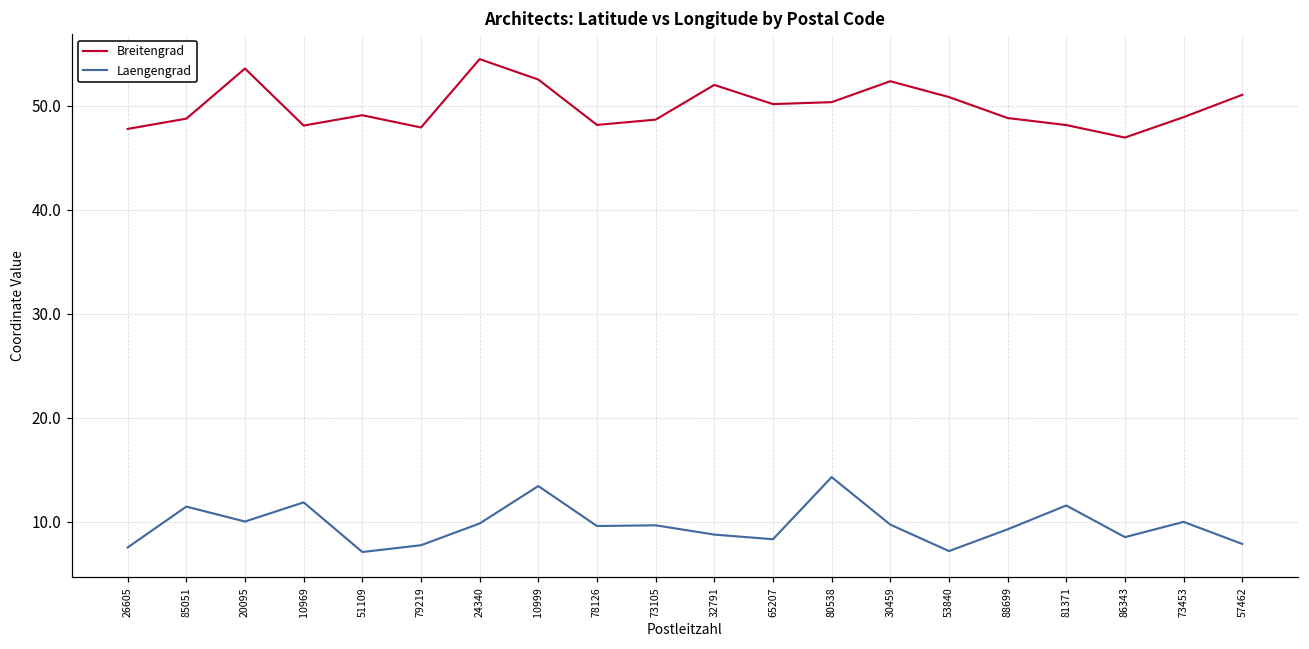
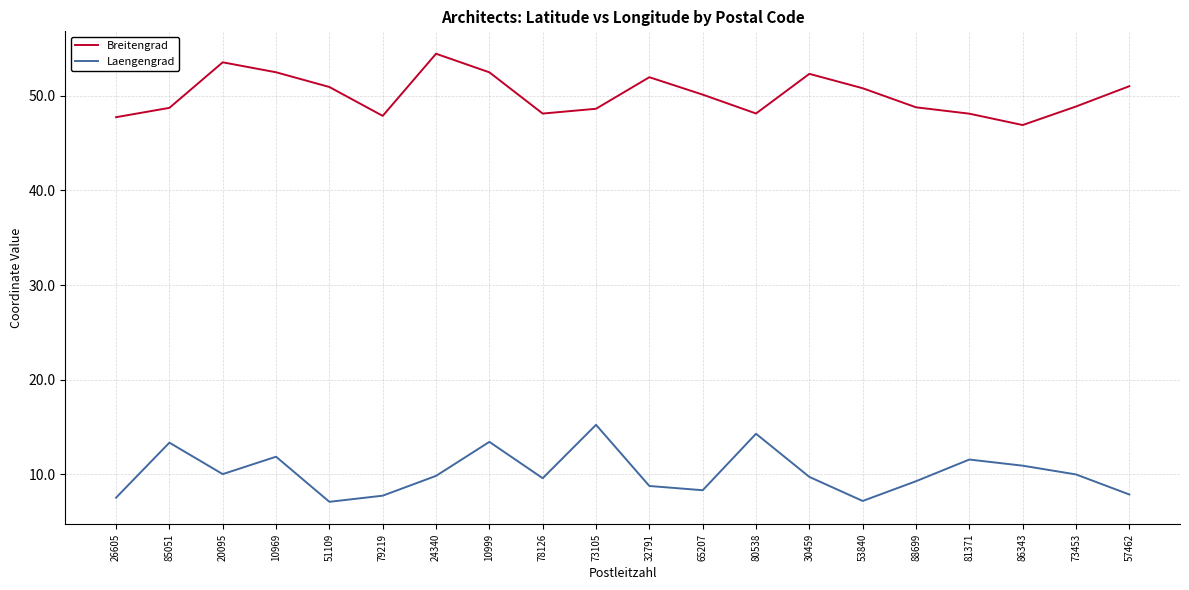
Laengengrad, 85051: 11 -> 13
Breitengrad, 10969: 48 -> 53
Breitengrad, 51109: 49 -> 51
Laengengrad, 73105: 10 -> 15
Breitengrad, 80538: 50 -> 48
Laengengrad, 86343: 8 -> 11
